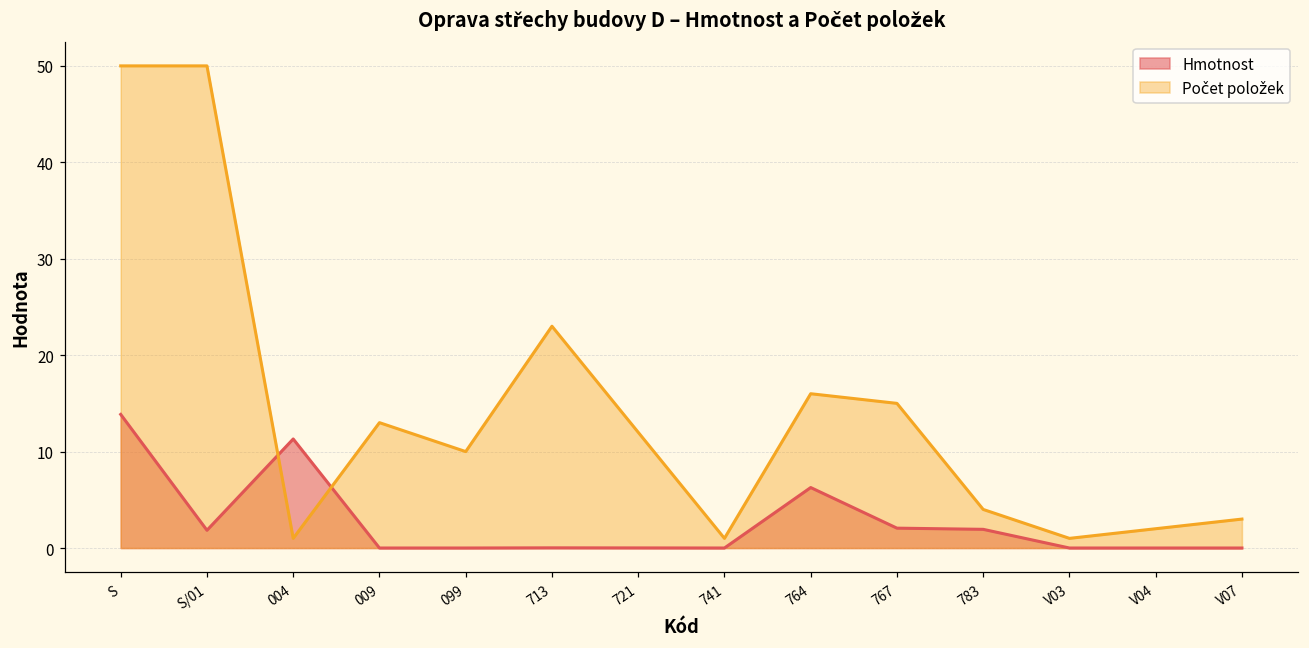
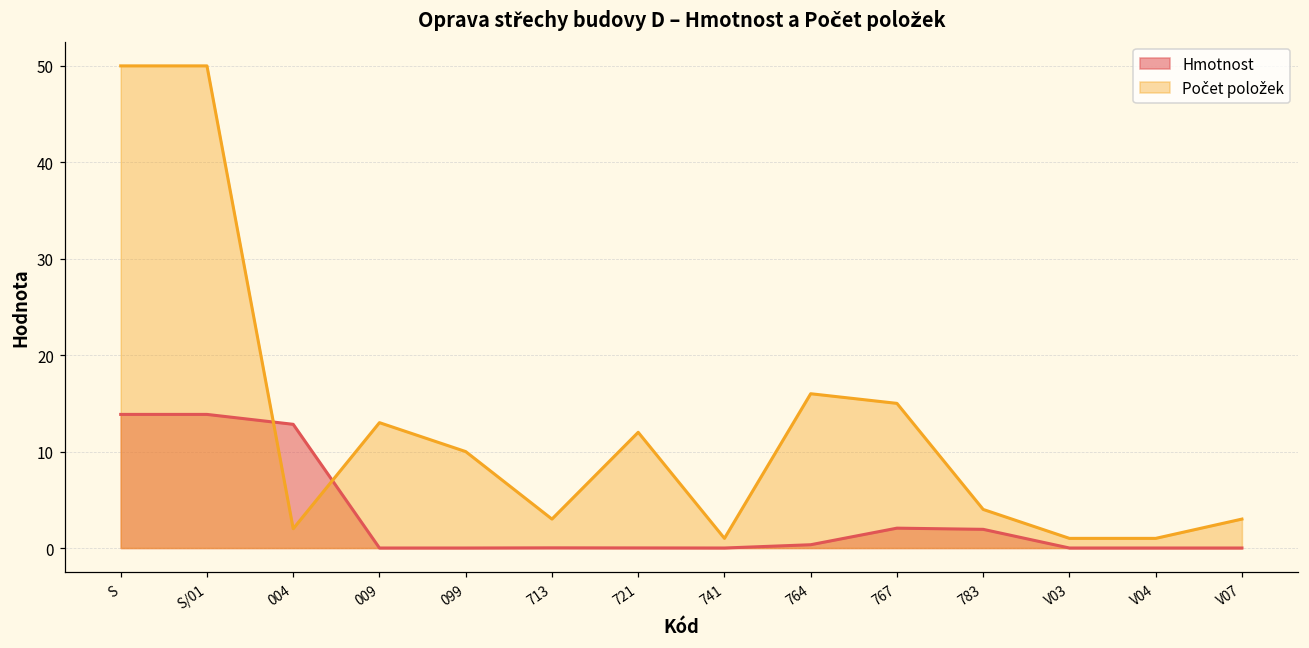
Hmotnost, S/01: 2 -> 14
Hmotnost, 004: 11 -> 13
Počet položek, 004: 1 -> 2
Počet položek, 713: 23 -> 3
Hmotnost, 764: 6 -> 0
Počet položek, V04: 2 -> 1
